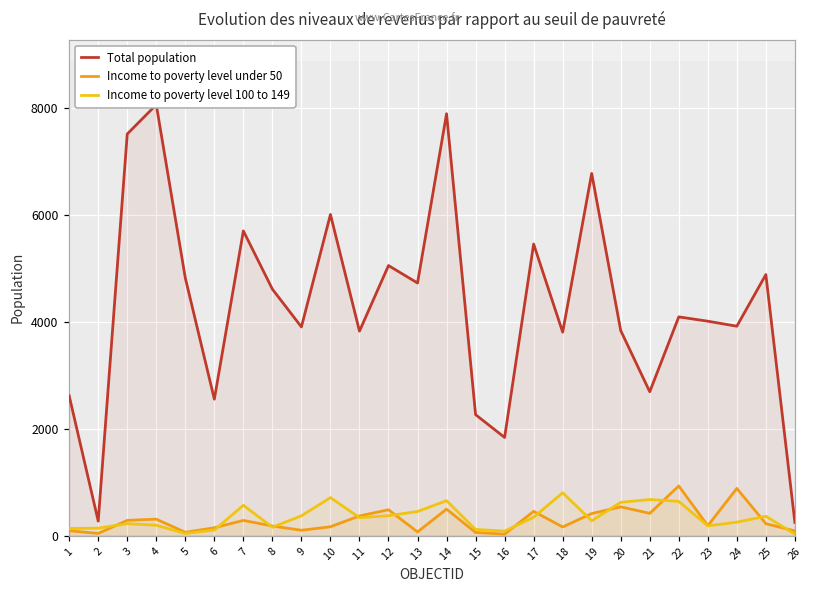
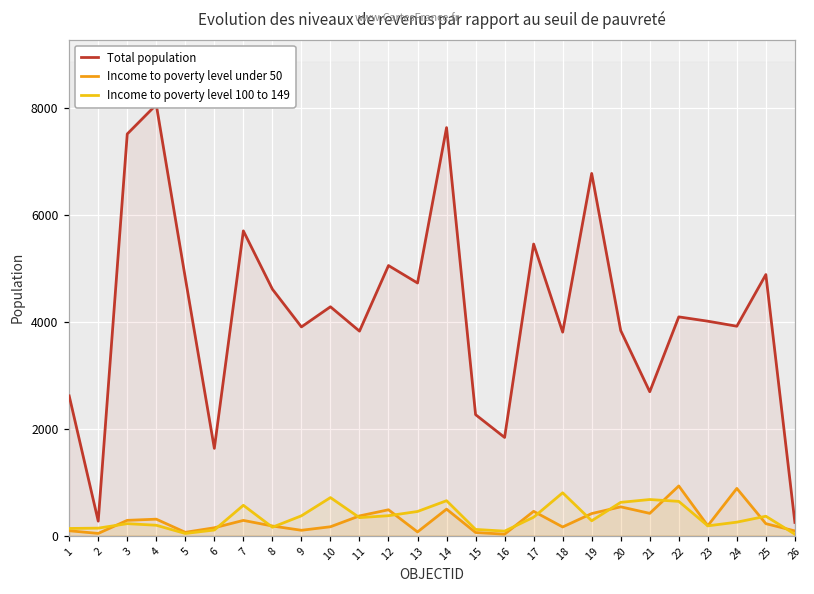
Total population, 6: 2600 -> 1600
Total population, 10: 6000 -> 4300
Total population, 14: 7900 -> 7600
